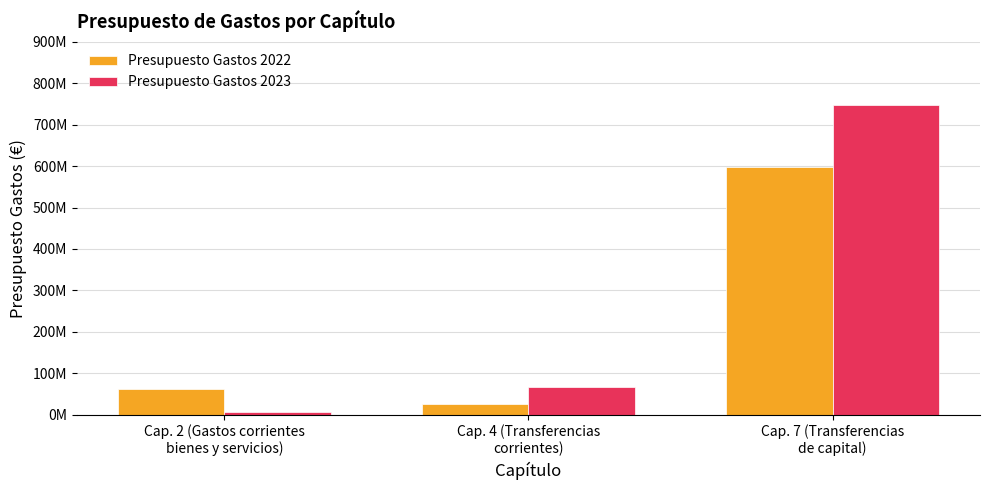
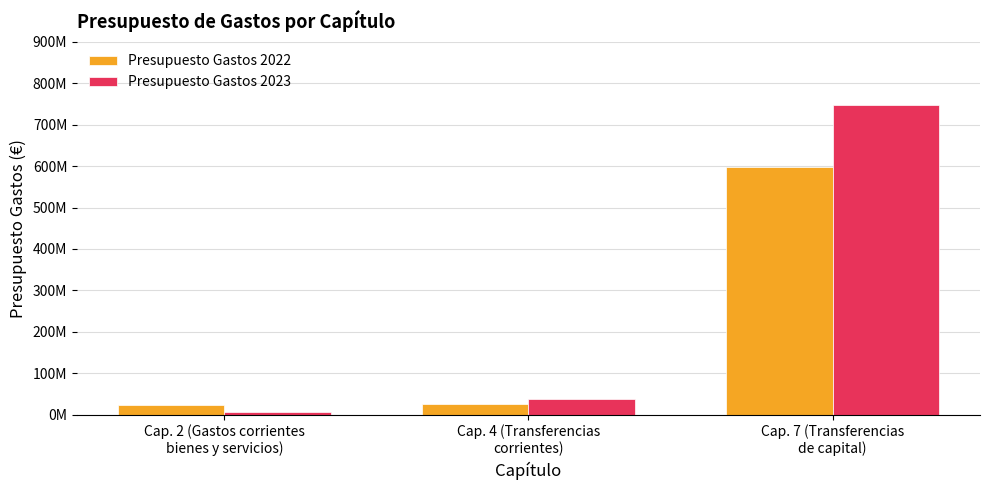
Presupuesto Gastos 2022, Cap. 2 (Gastos corrientes bienes y servicios): 60000000 -> 20000000
Presupuesto Gastos 2023, Cap. 4 (Transferencias corrientes): 70000000 -> 40000000
